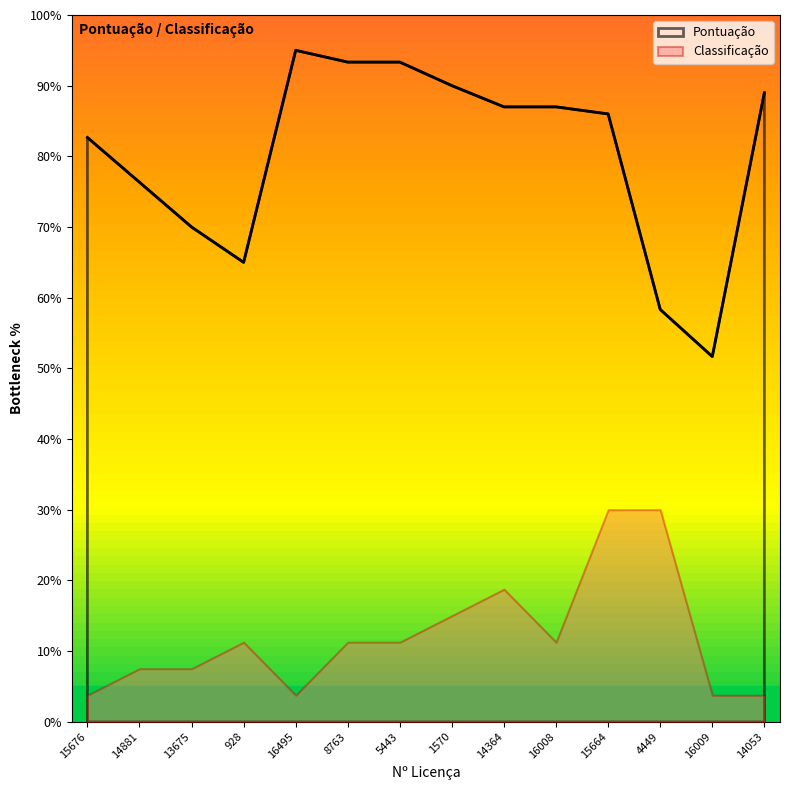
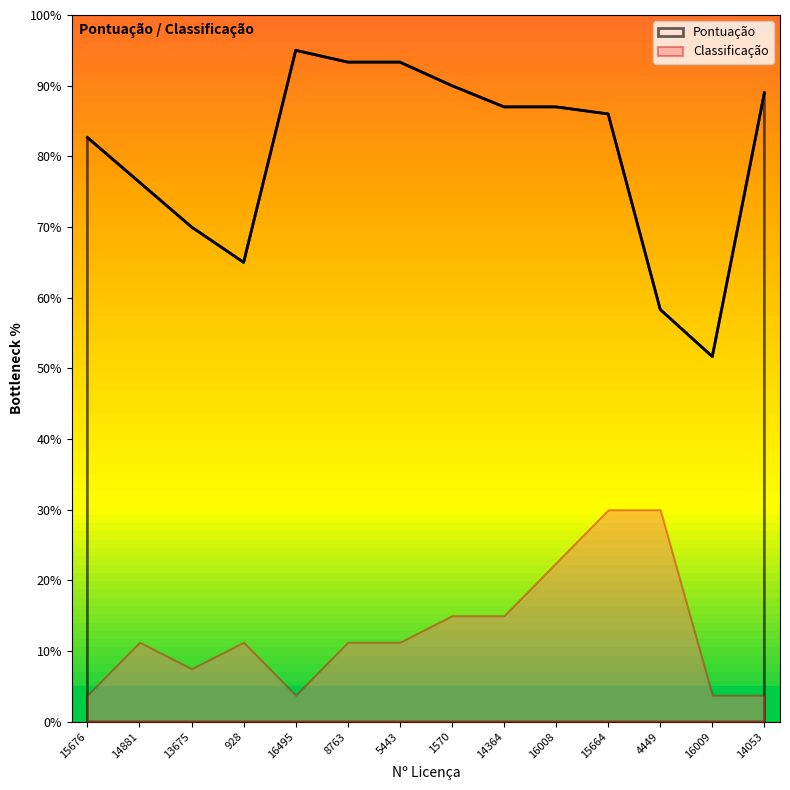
Classificação, 14881: 8% -> 11%
Classificação, 14364: 19% -> 15%
Classificação, 16008: 11% -> 23%
